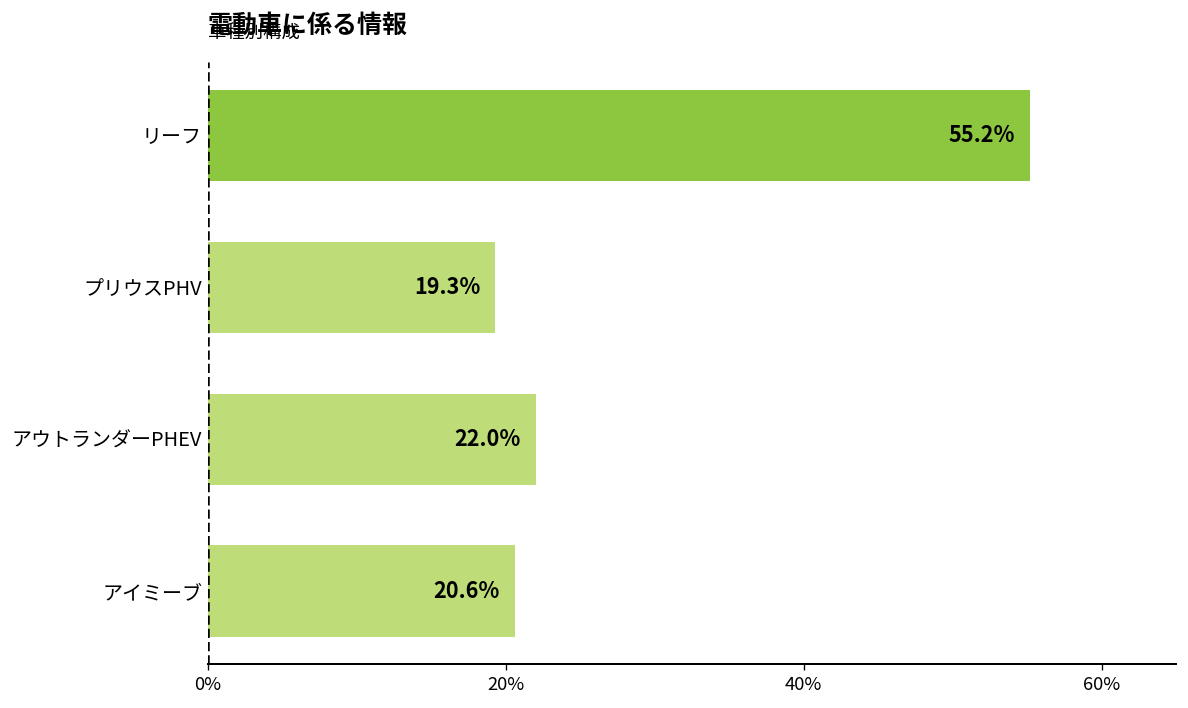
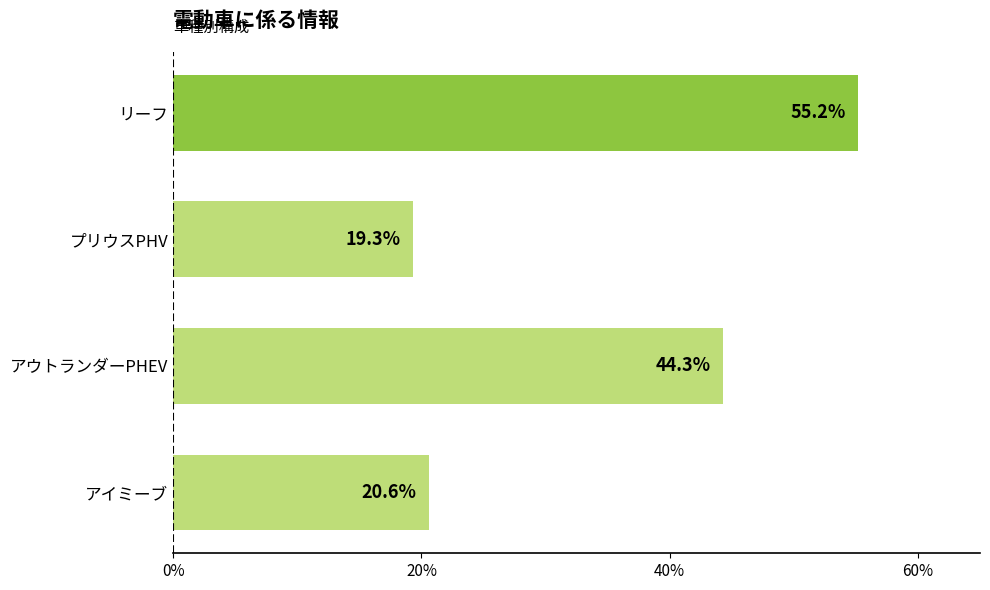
アウトランダーPHEV: 22.0% -> 44.3%
